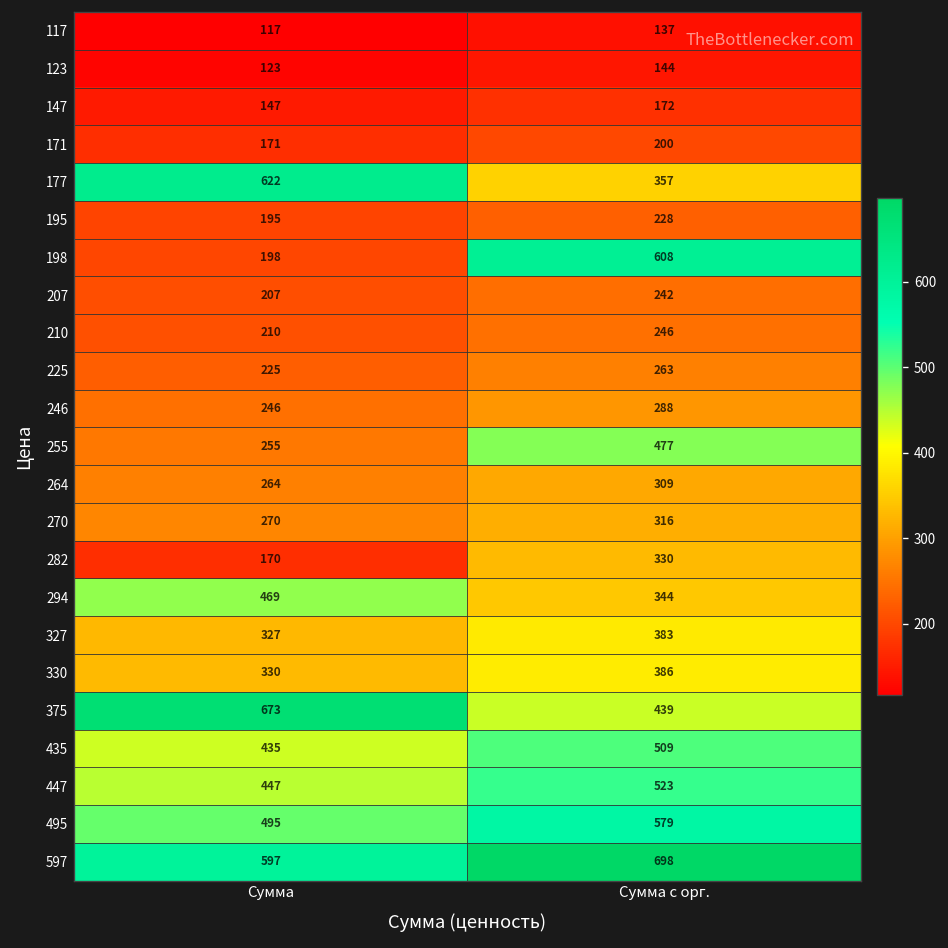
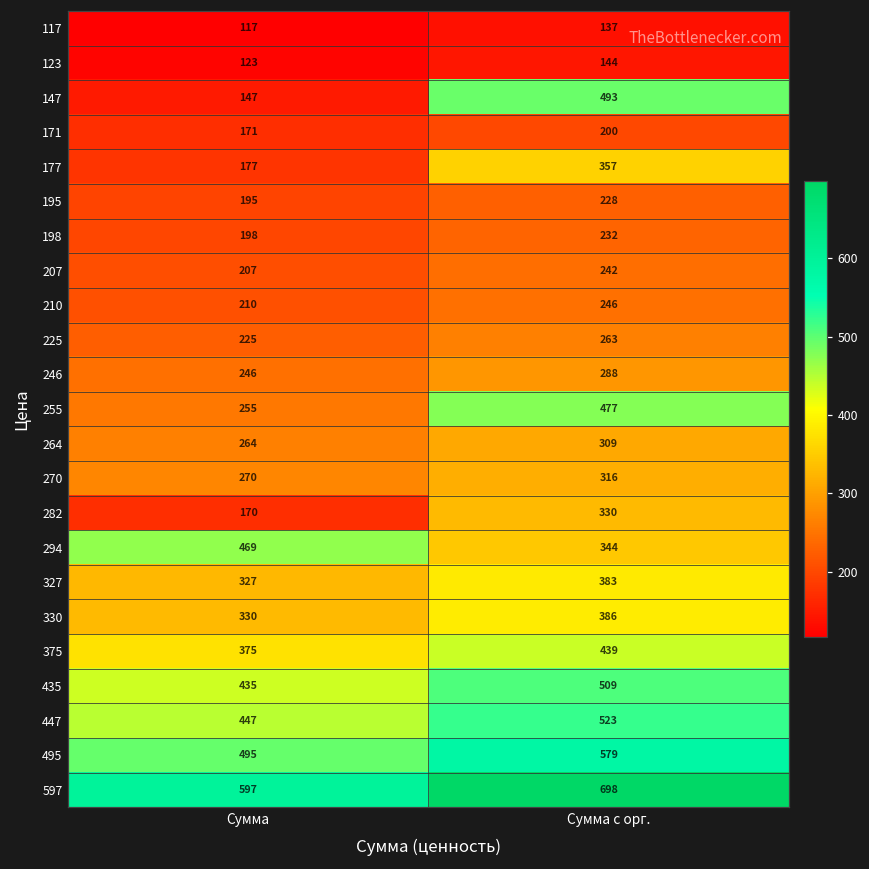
147, Сумма с орг.: 172 -> 493
177, Сумма: 622 -> 177
198, Сумма с орг.: 608 -> 232
375, Сумма: 673 -> 375
